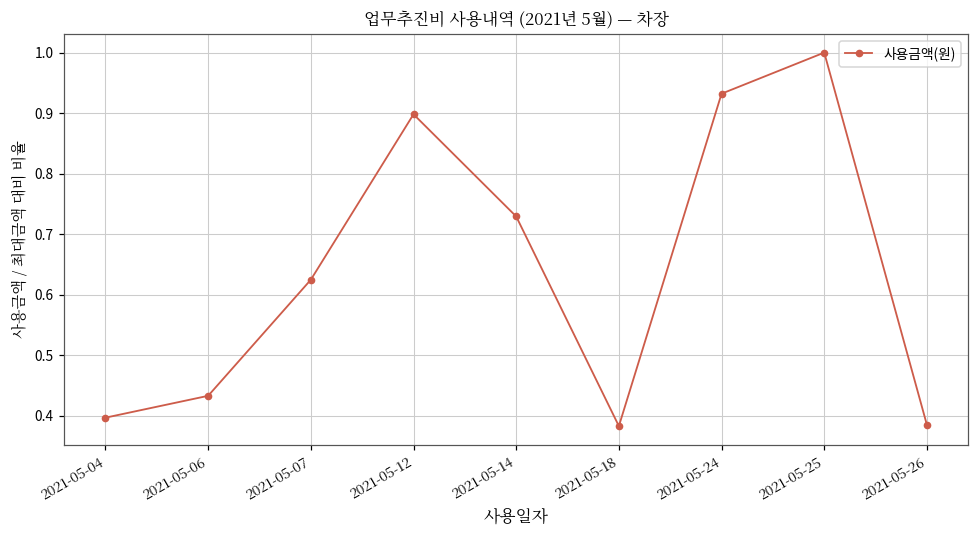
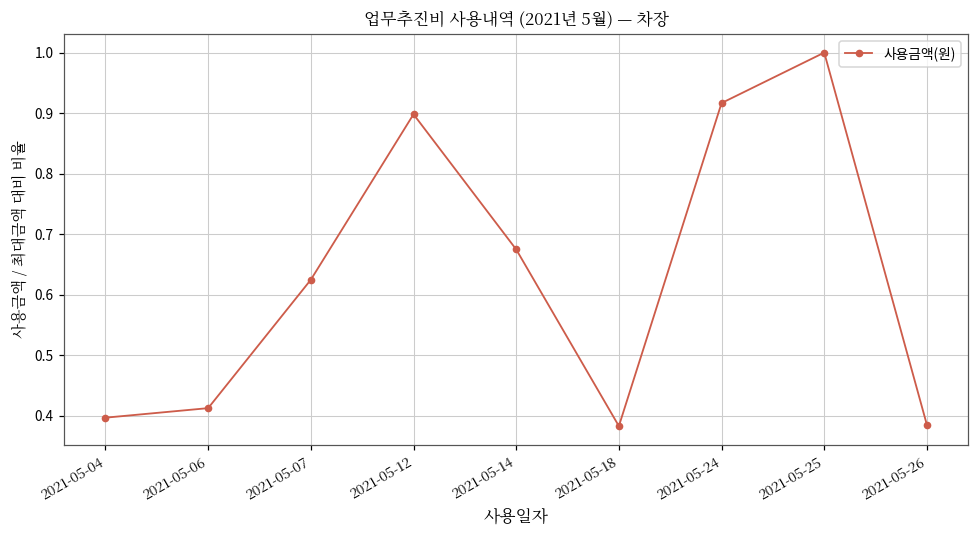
2021-05-06: 0.43 -> 0.41
2021-05-14: 0.73 -> 0.68
2021-05-24: 0.93 -> 0.92
